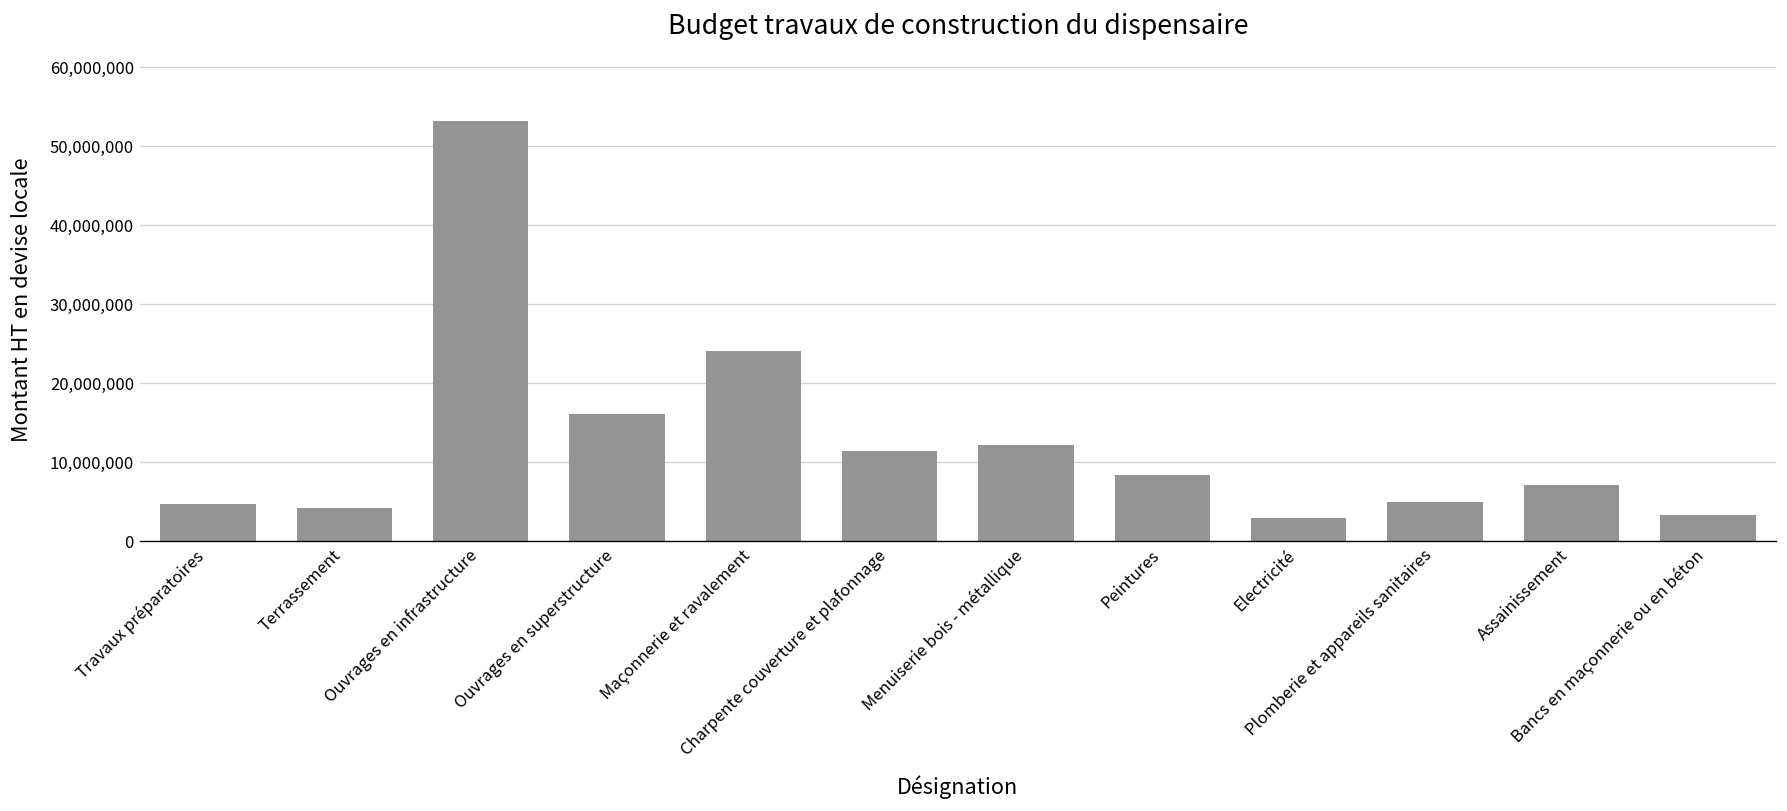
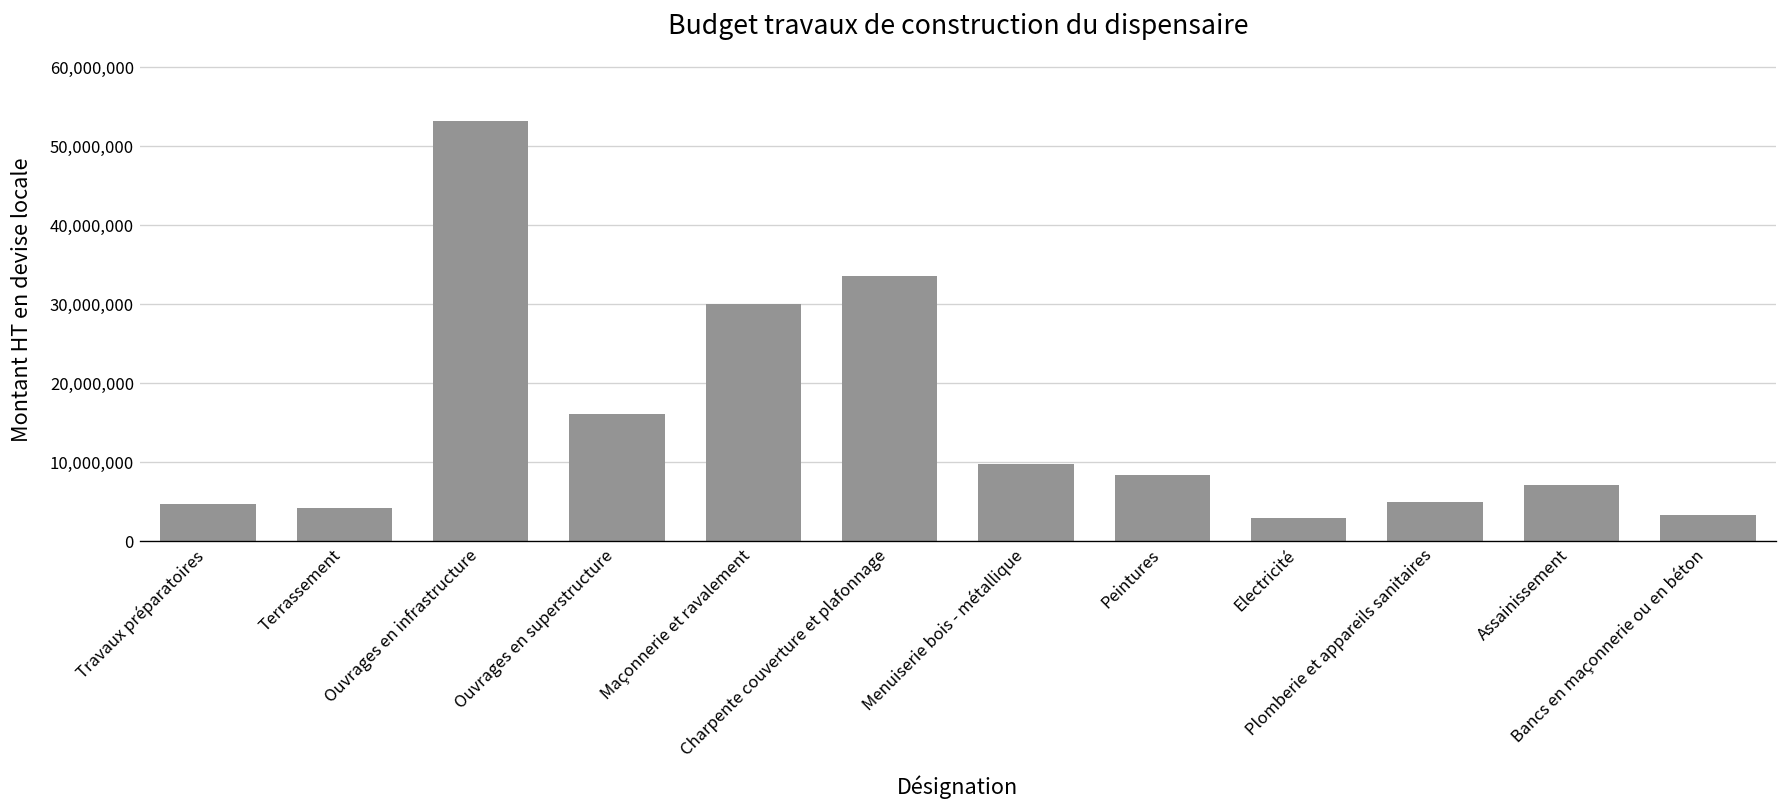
Maçonnerie et ravalement: 24,000,000 -> 30,000,000
Charpente couverture et plafonnage: 11,000,000 -> 34,000,000
Menuiserie bois - métallique: 12,000,000 -> 10,000,000
